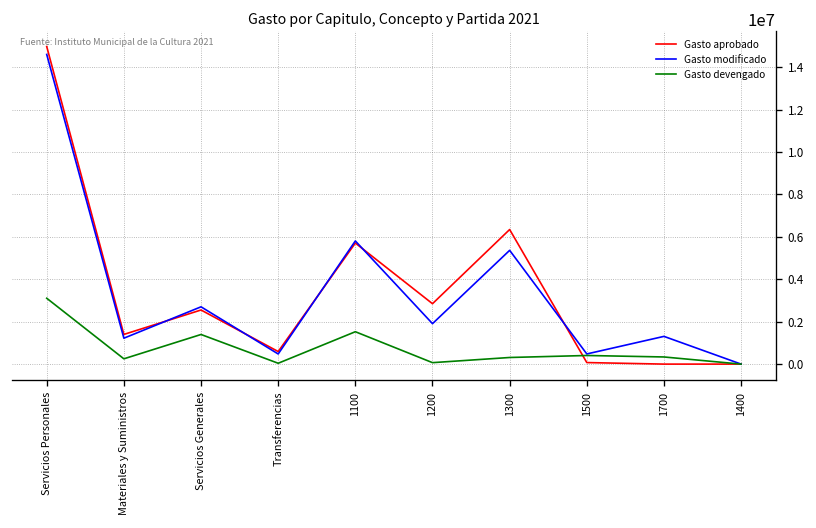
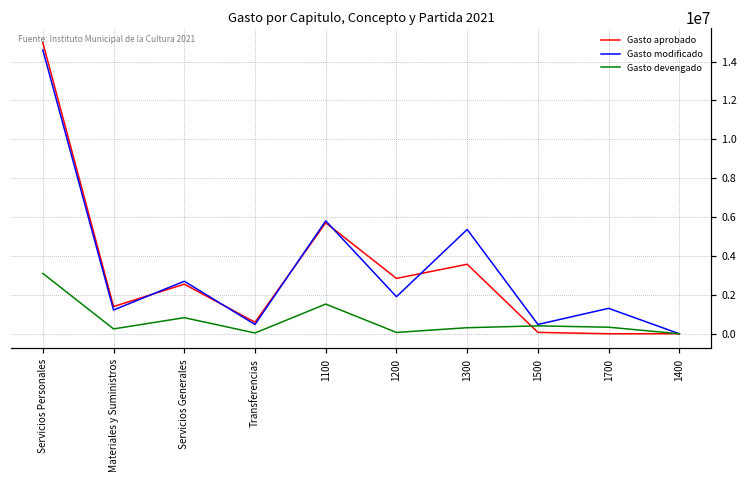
Gasto devengado, Servicios Generales: 1400000 -> 800000
Gasto aprobado, 1300: 6300000 -> 3600000
